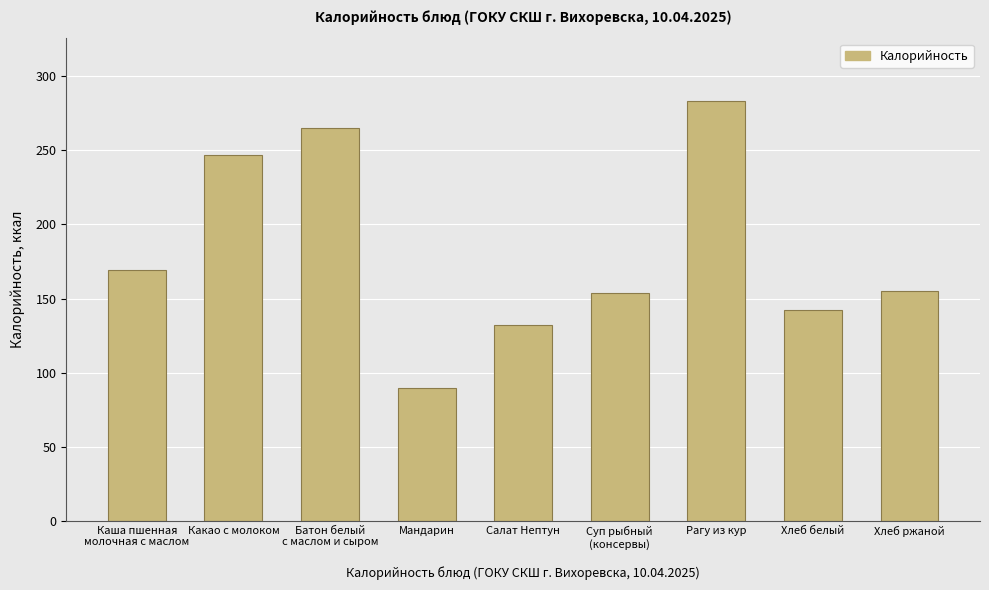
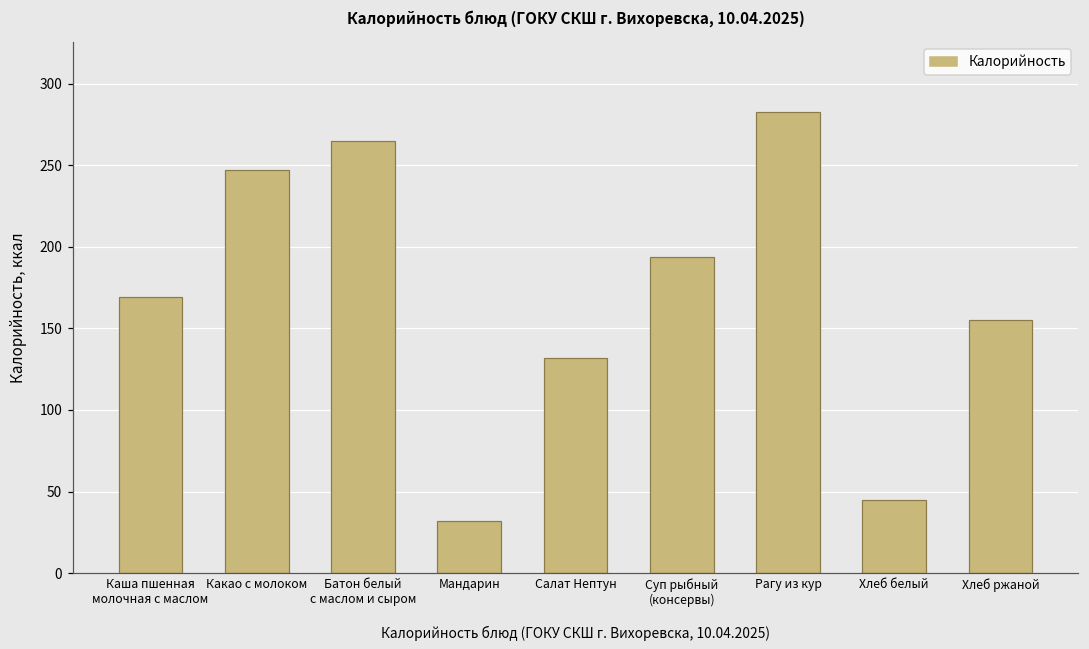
Мандарин: 90 -> 32
Суп рыбный (консервы): 154 -> 194
Хлеб белый: 142 -> 45
